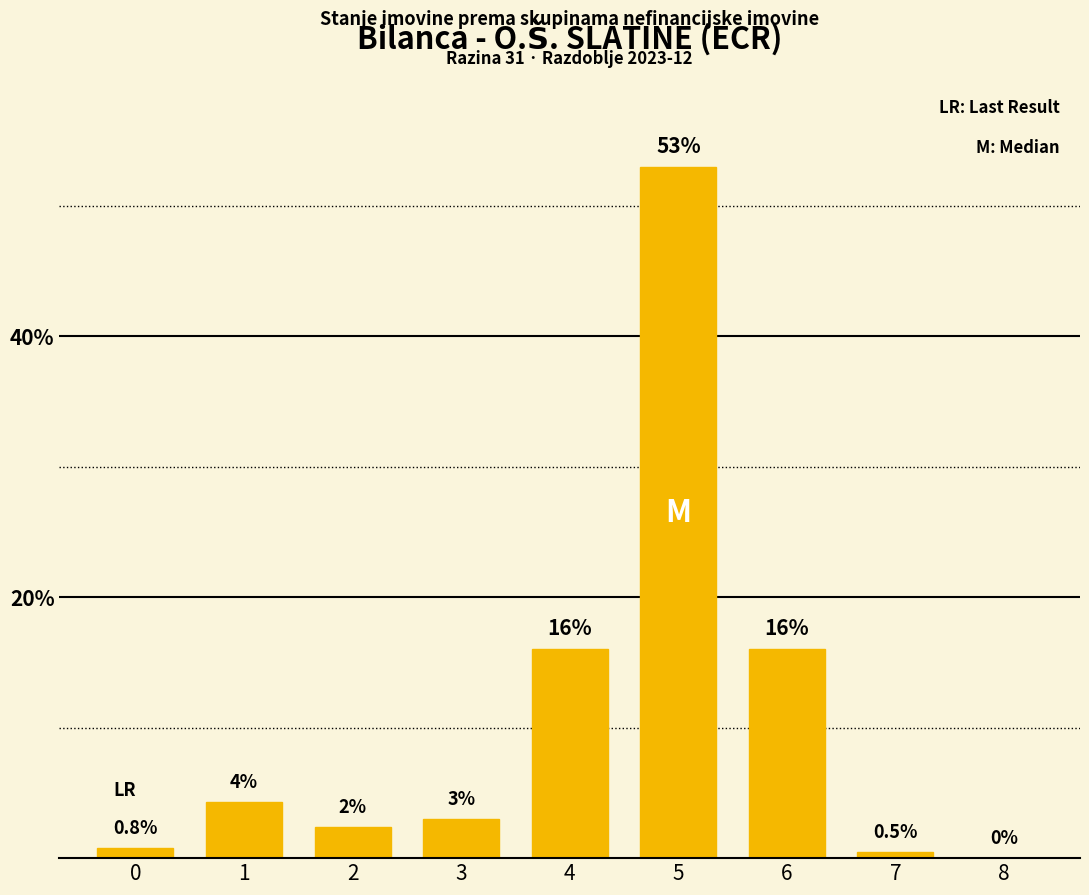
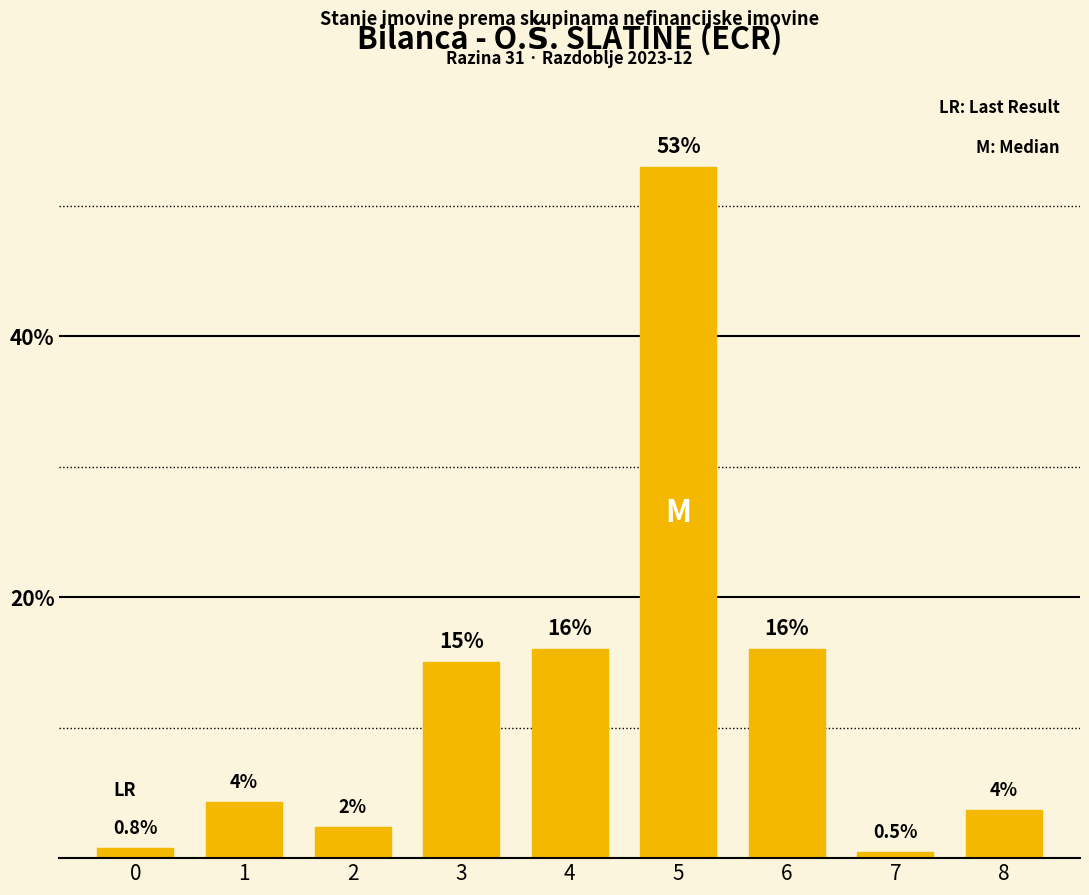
3: 3% -> 15%
8: 0% -> 4%
